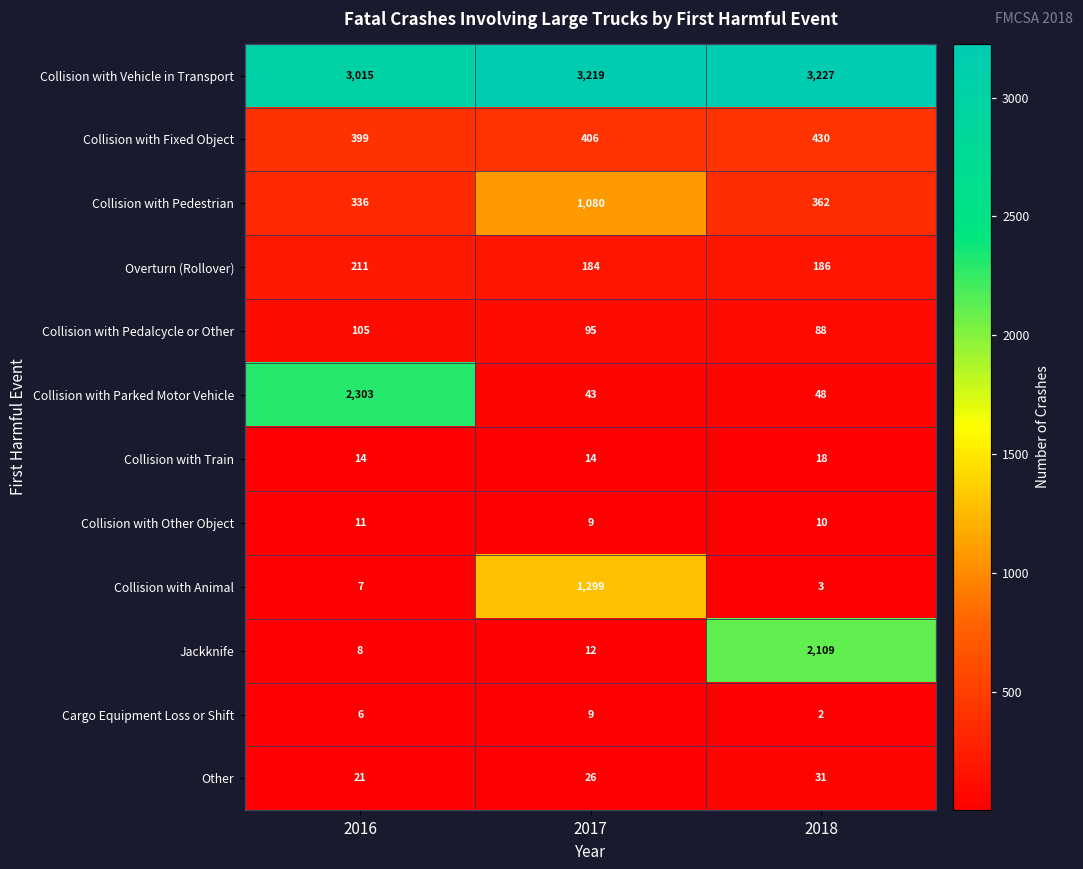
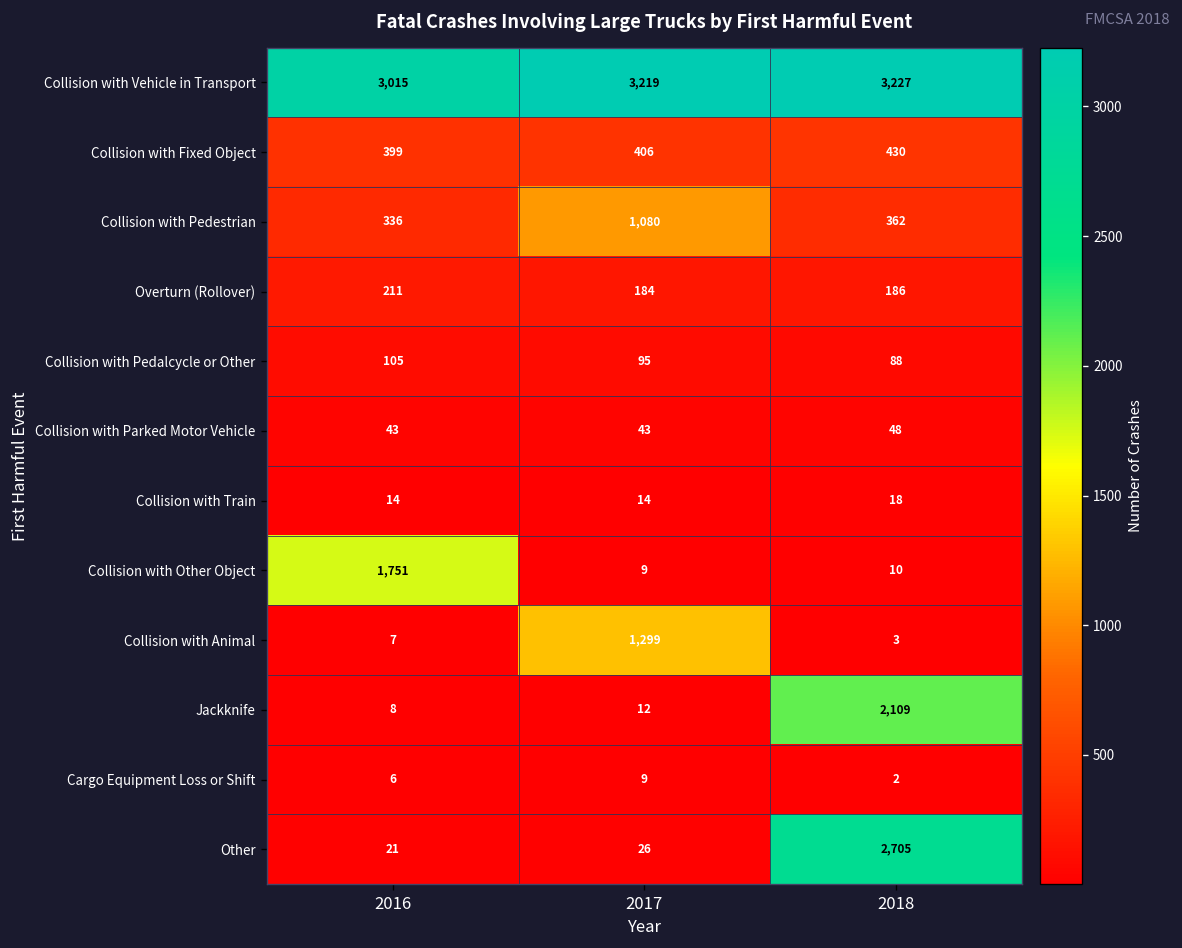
Collision with Parked Motor Vehicle, 2016: 2,303 -> 43
Collision with Other Object, 2016: 11 -> 1,751
Other, 2018: 31 -> 2,705
